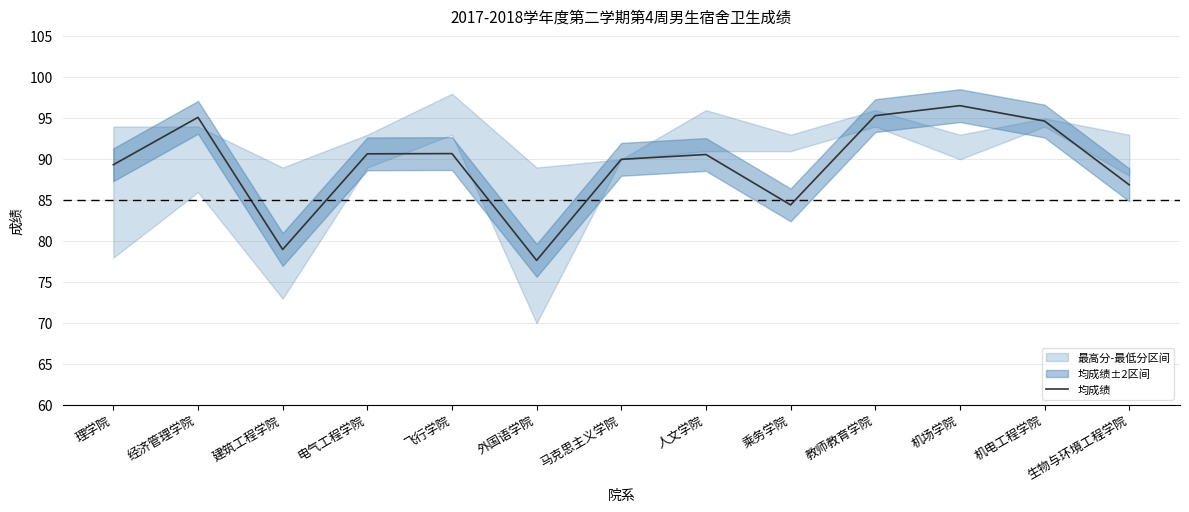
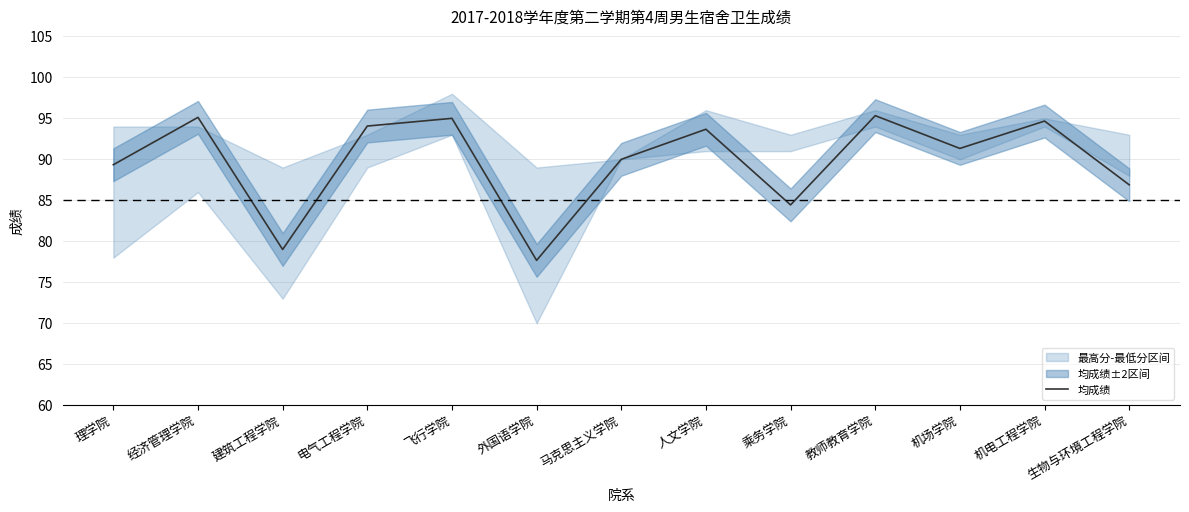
均成绩, 电气工程学院: 91 -> 94
均成绩, 飞行学院: 91 -> 95
均成绩, 人文学院: 91 -> 94
均成绩, 机场学院: 97 -> 91
